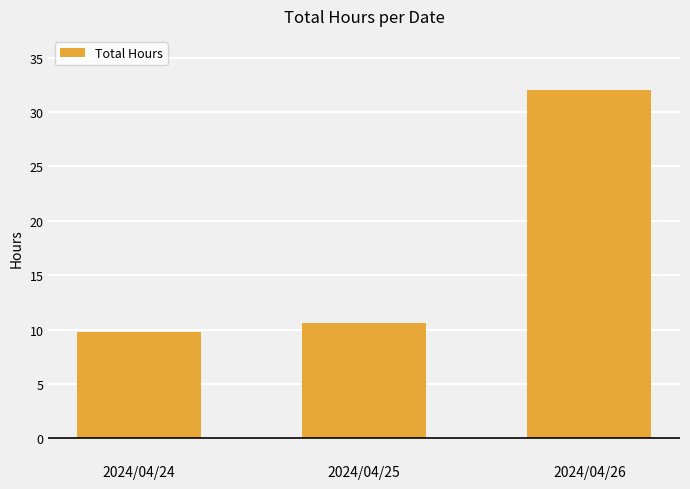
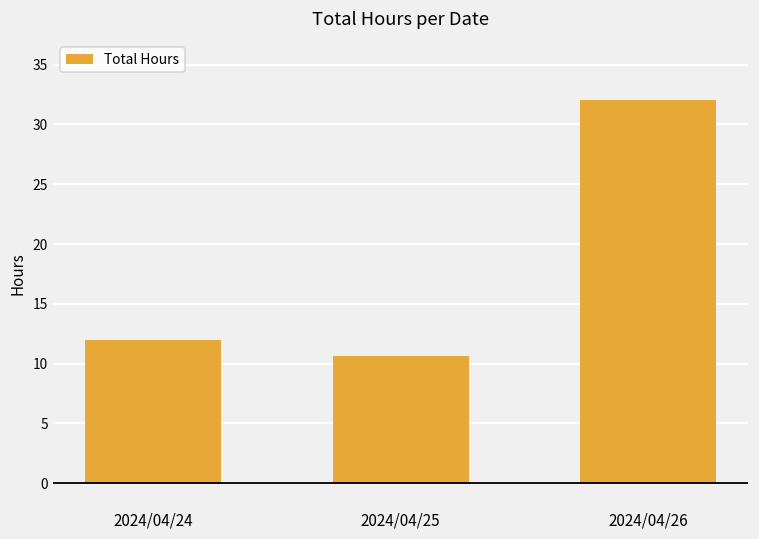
2024/04/24: 9.8 -> 12.0
